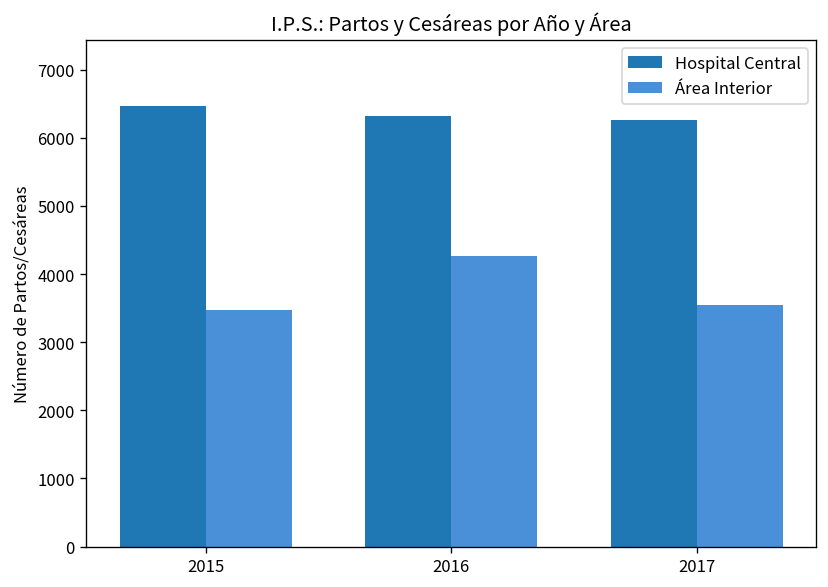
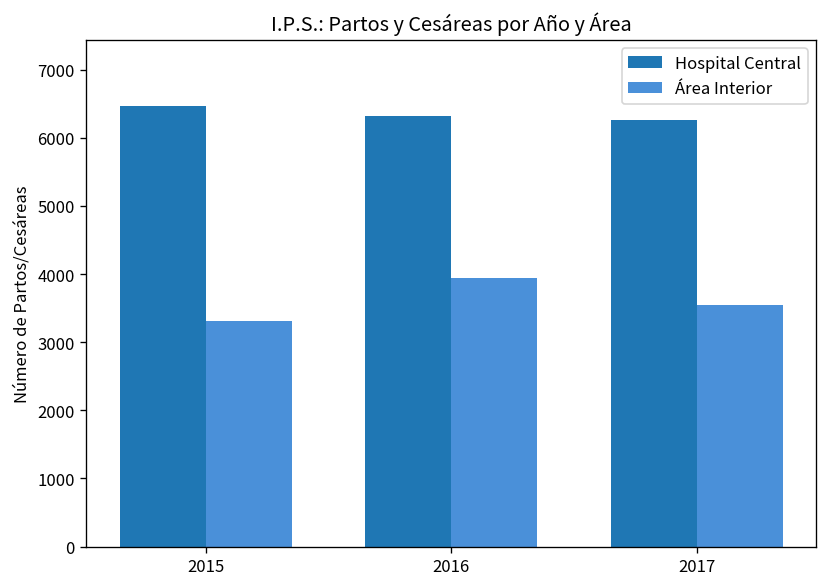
Área Interior, 2015: 3500 -> 3300
Área Interior, 2016: 4300 -> 3900
